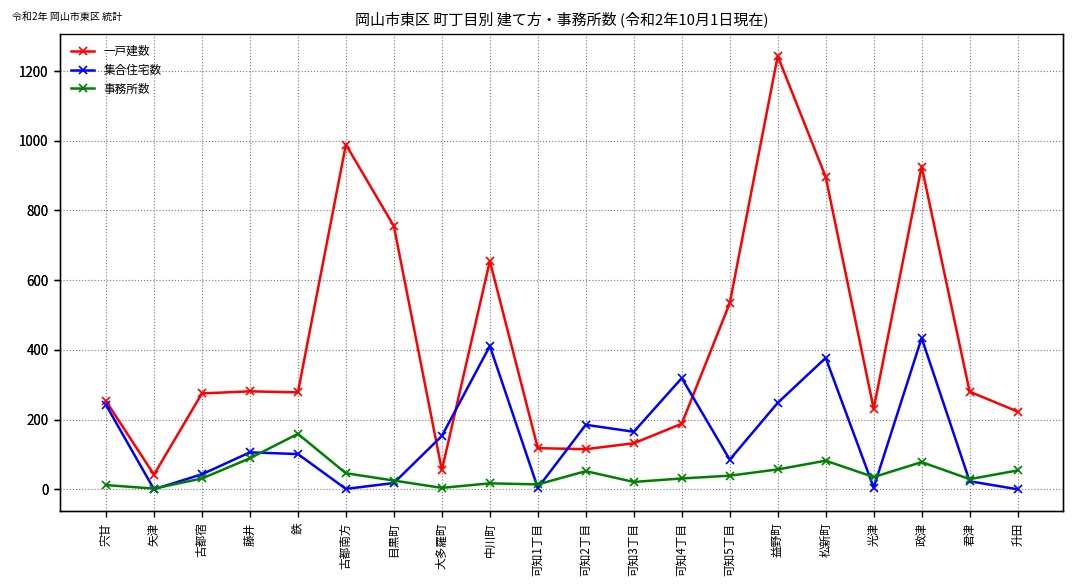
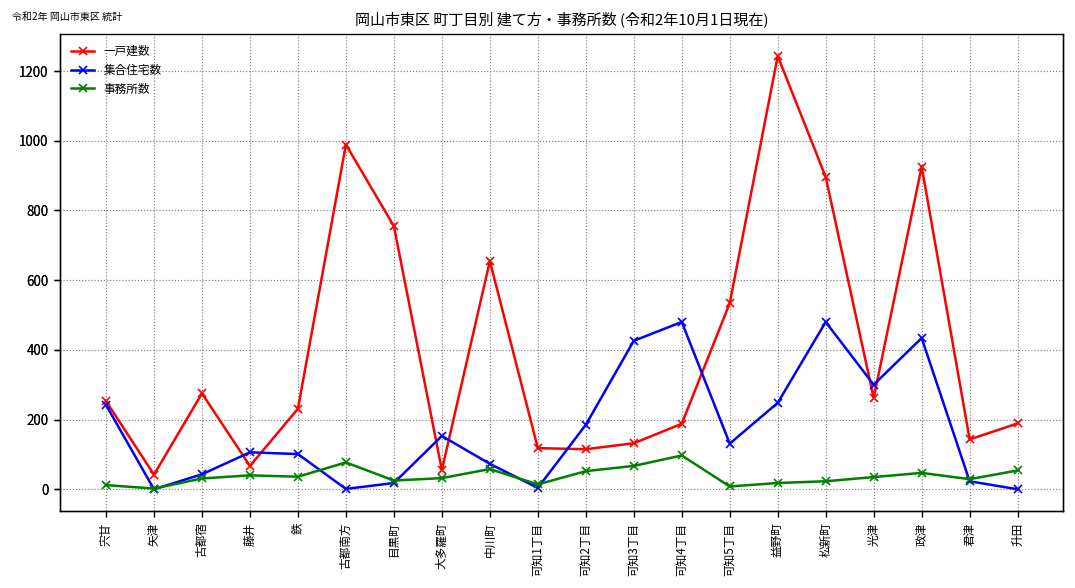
一戸建数, 藤井: 280 -> 70
事務所数, 藤井: 90 -> 40
一戸建数, 鉄: 280 -> 230
事務所数, 鉄: 160 -> 40
事務所数, 古都南方: 50 -> 80
事務所数, 大多羅町: 0 -> 30
集合住宅数, 中川町: 410 -> 70
事務所数, 中川町: 20 -> 60
集合住宅数, 可知3丁目: 170 -> 430
事務所数, 可知3丁目: 20 -> 70
集合住宅数, 可知4丁目: 320 -> 480
事務所数, 可知4丁目: 30 -> 100
集合住宅数, 可知5丁目: 90 -> 130
事務所数, 可知5丁目: 40 -> 10
事務所数, 益野町: 60 -> 20
集合住宅数, 松新町: 380 -> 480
事務所数, 松新町: 80 -> 20
一戸建数, 光津: 230 -> 260
集合住宅数, 光津: 10 -> 300
事務所数, 政津: 80 -> 50
一戸建数, 君津: 280 -> 140
一戸建数, 升田: 220 -> 190
